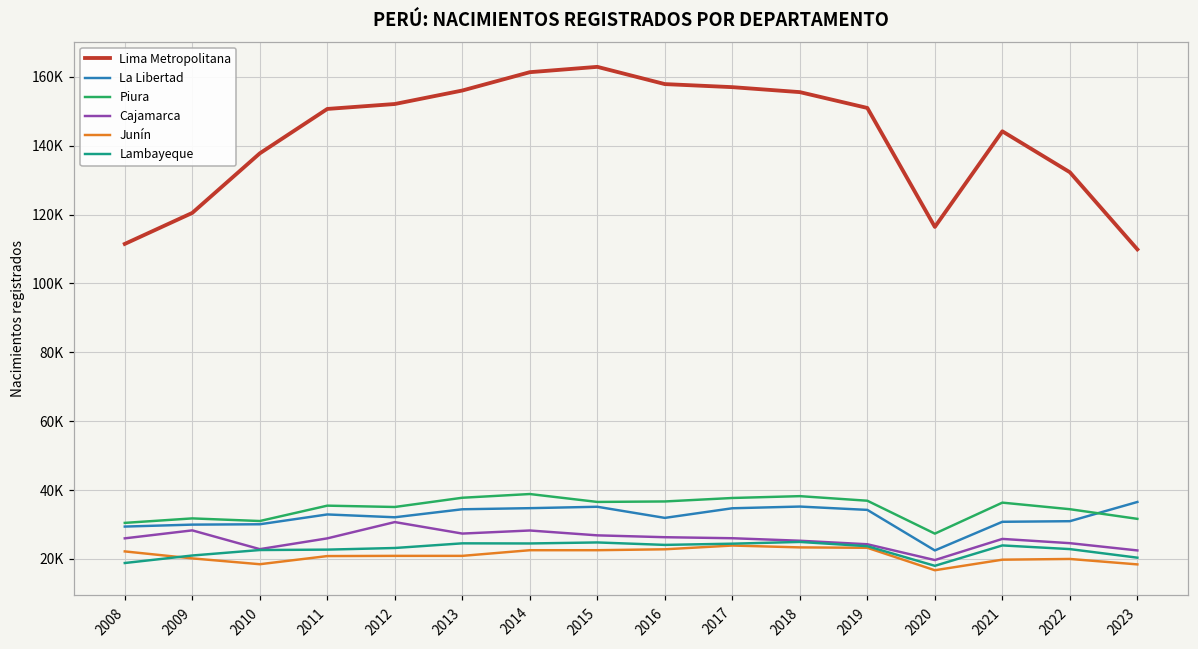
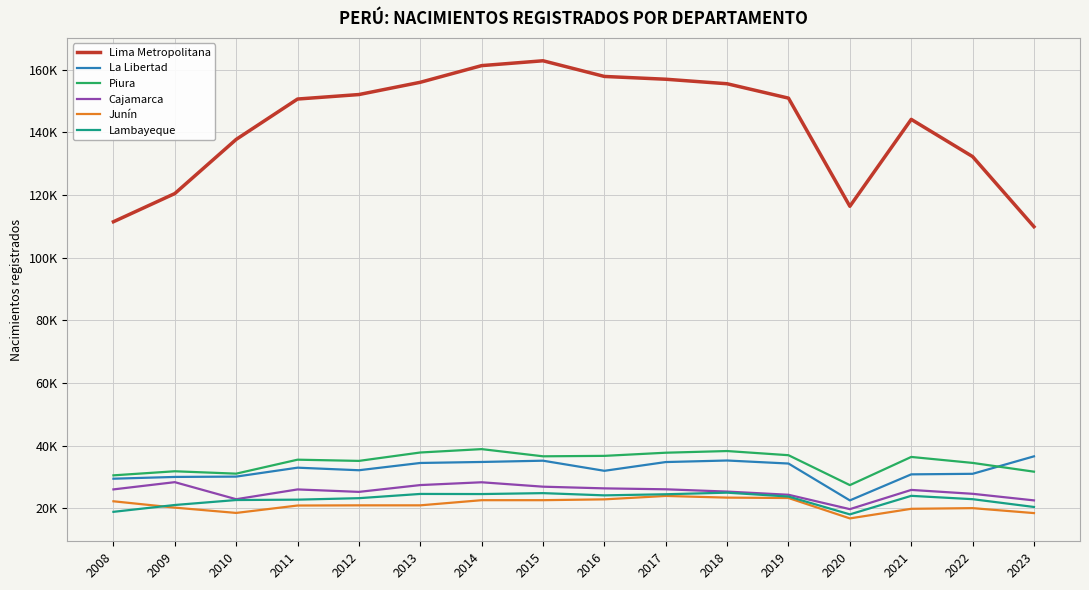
Cajamarca, 2012: 31000 -> 25000
